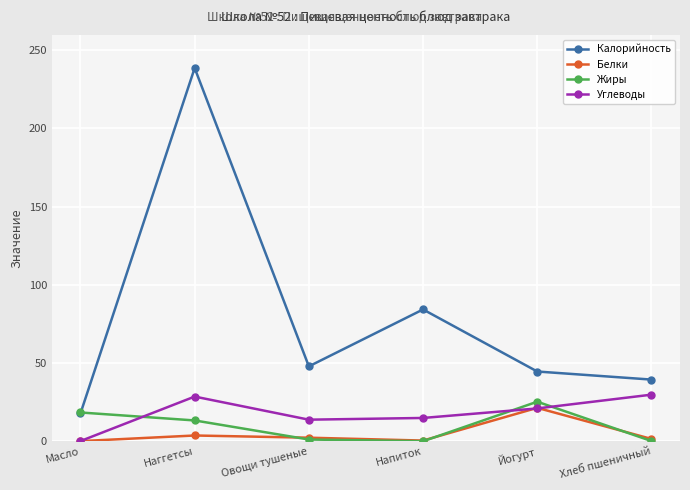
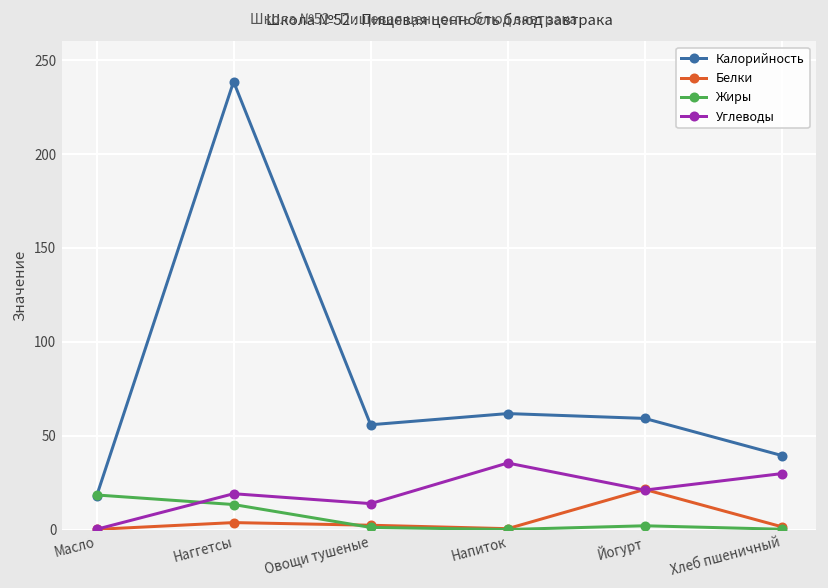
Углеводы, Наггетсы: 29 -> 19
Калорийность, Овощи тушеные: 48 -> 56
Калорийность, Напиток: 84 -> 62
Углеводы, Напиток: 15 -> 35
Калорийность, Йогурт: 45 -> 59
Жиры, Йогурт: 25 -> 2
